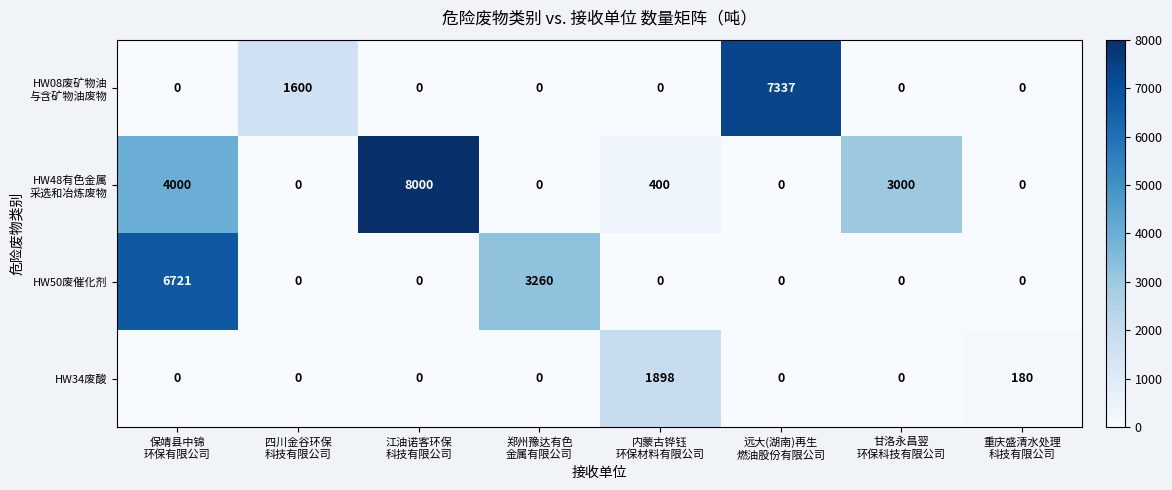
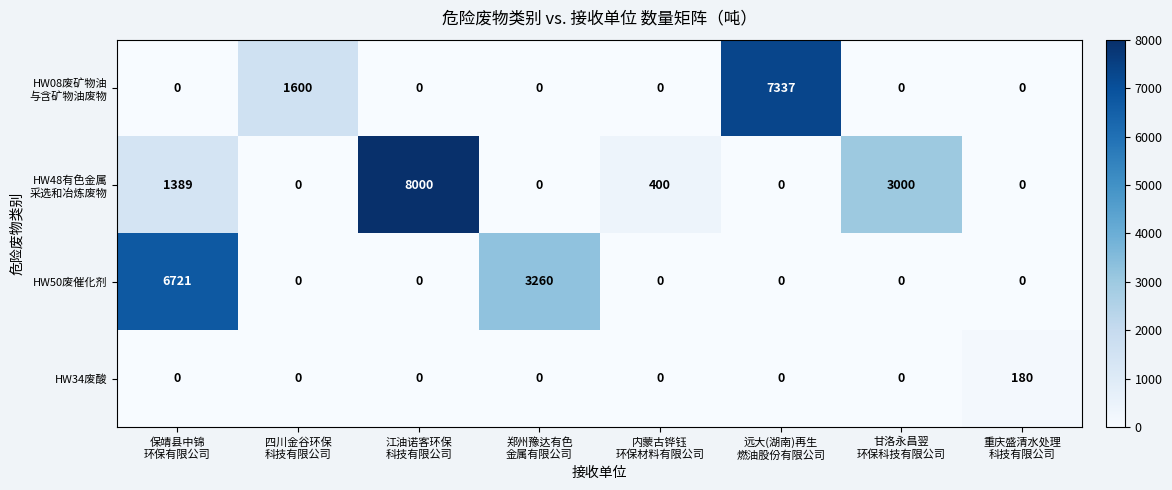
HW48有色金属 采选和冶炼废物, 保靖县中锦 环保有限公司: 4000 -> 1389
HW34废酸, 内蒙古铧钰 环保材料有限公司: 1898 -> 0
